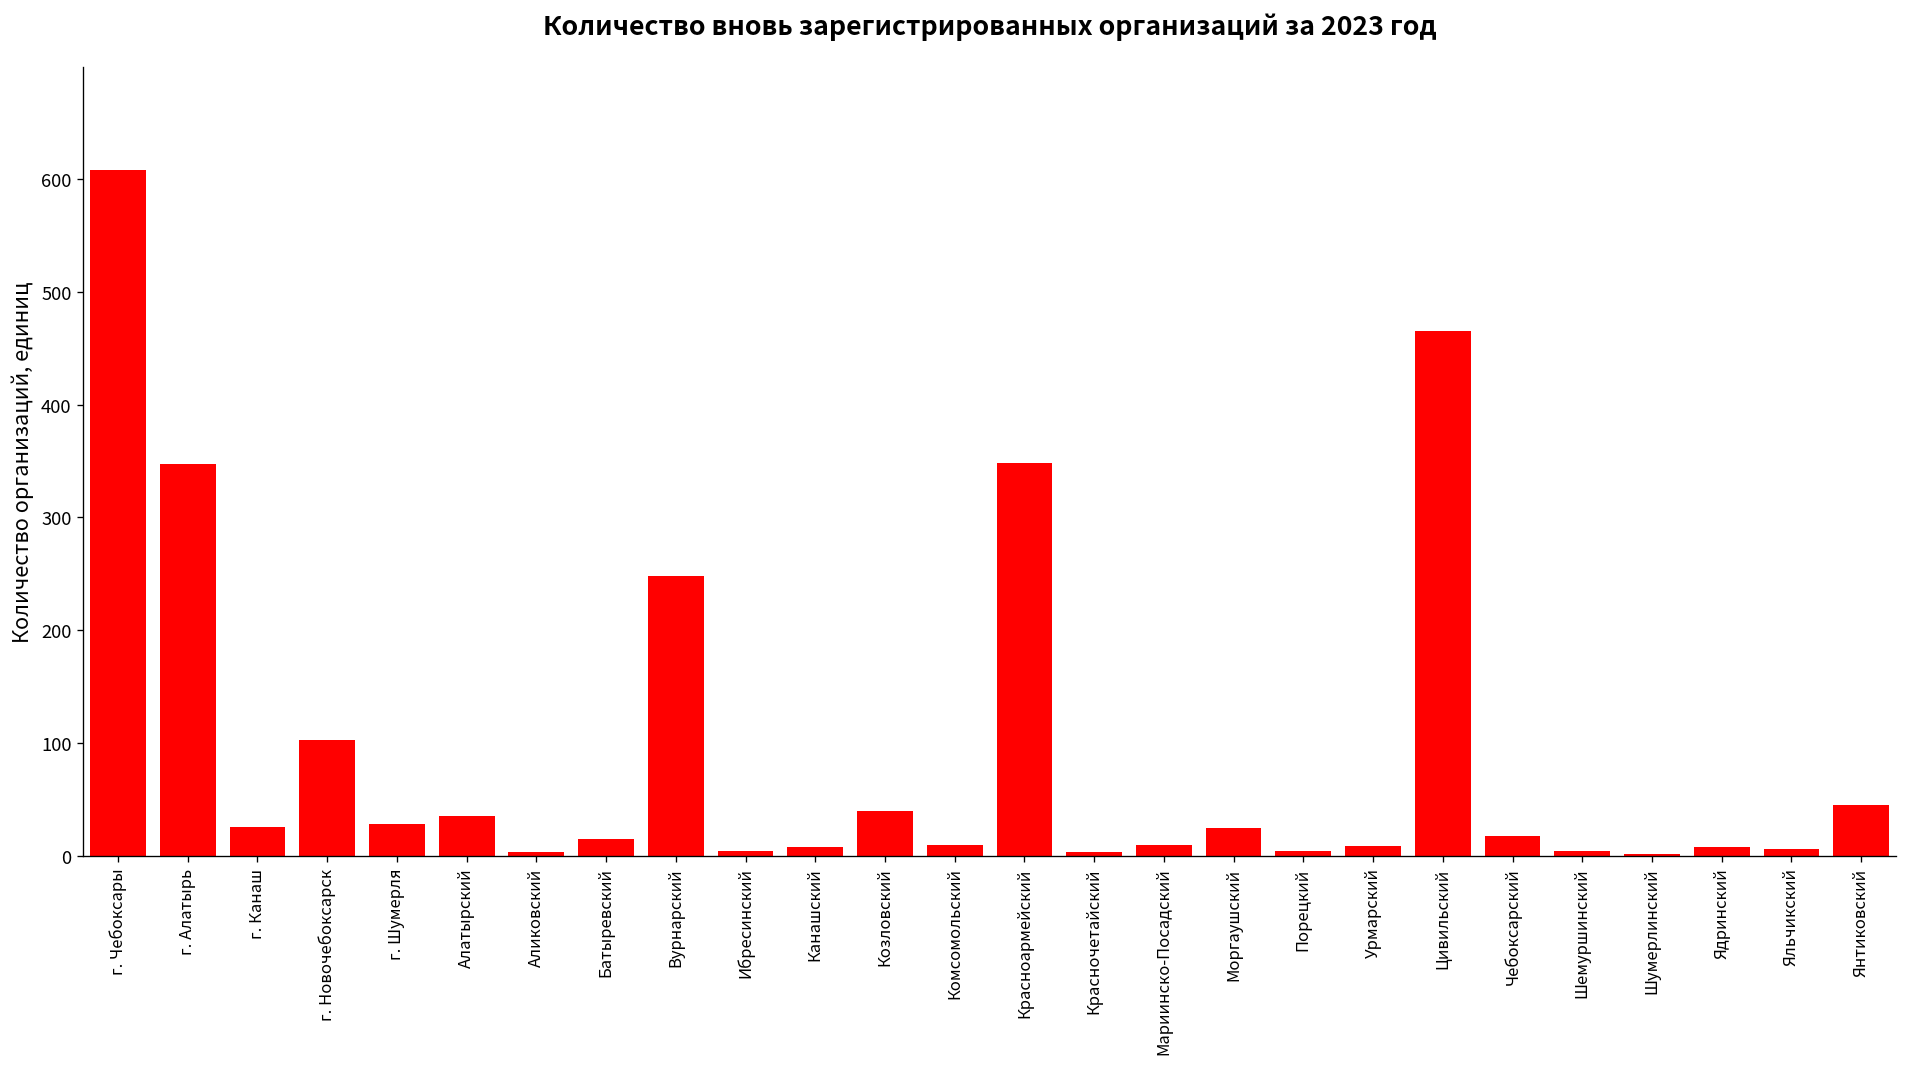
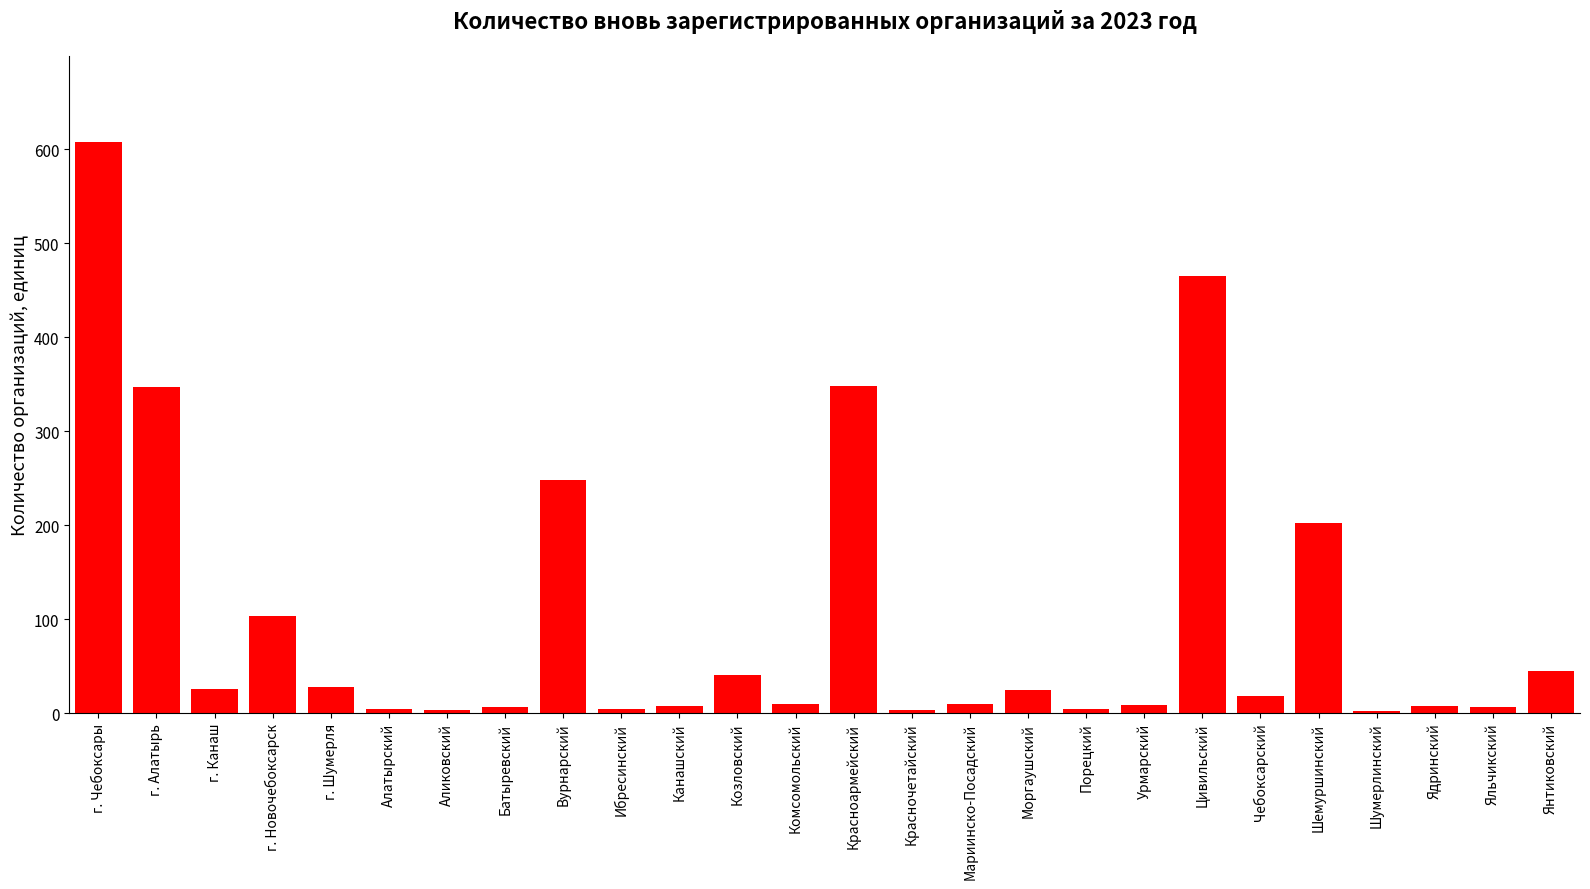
Алатырский: 40 -> 0
Батыревский: 20 -> 10
Шемуршинский: 0 -> 200
